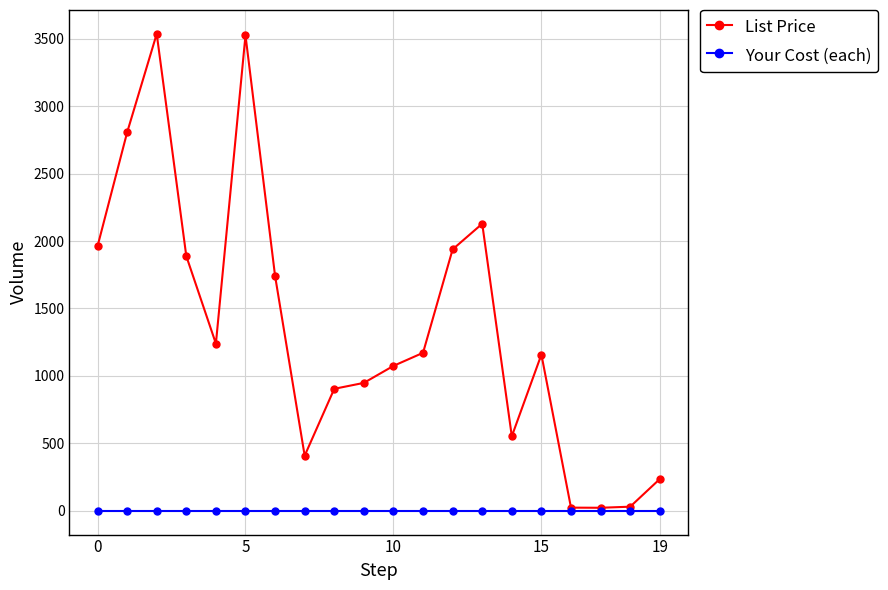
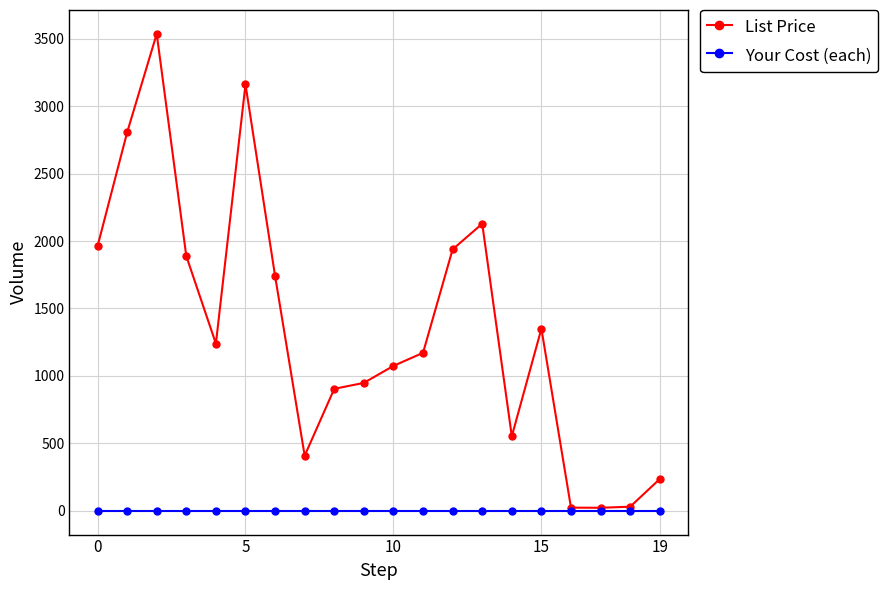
List Price, 5: 3530 -> 3160
List Price, 15: 1160 -> 1350
